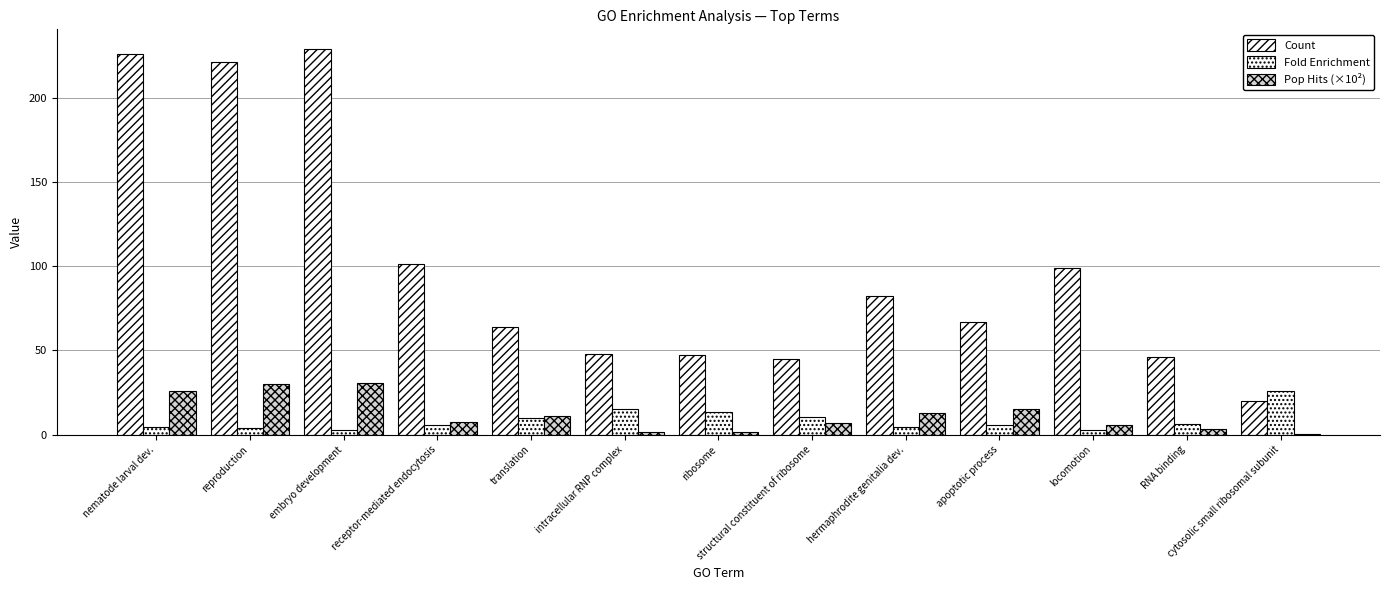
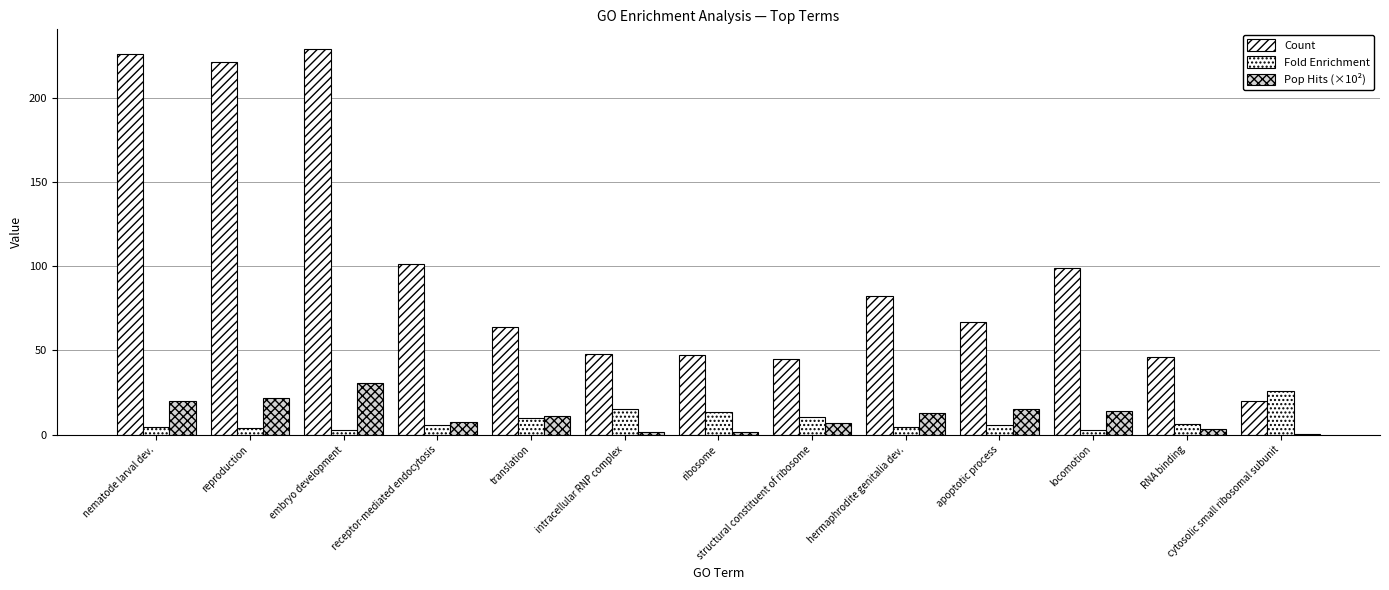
Pop Hits (×10²), nematode larval dev.: 26 -> 20
Pop Hits (×10²), reproduction: 30 -> 22
Pop Hits (×10²), locomotion: 6 -> 14
